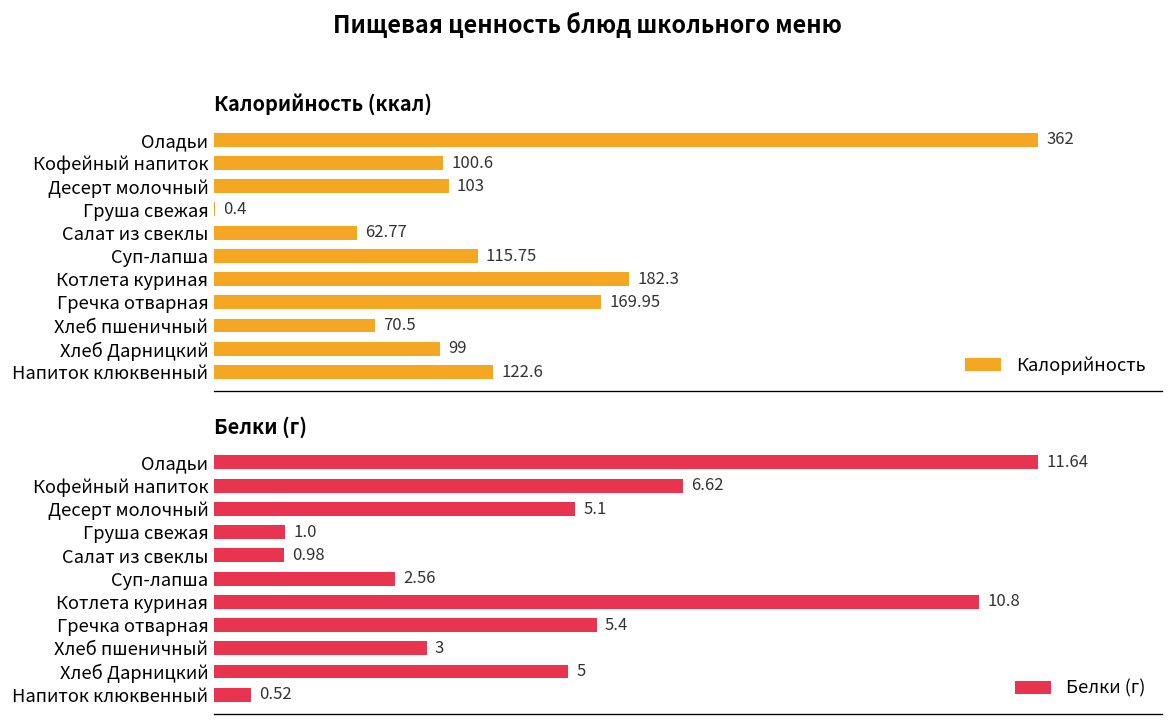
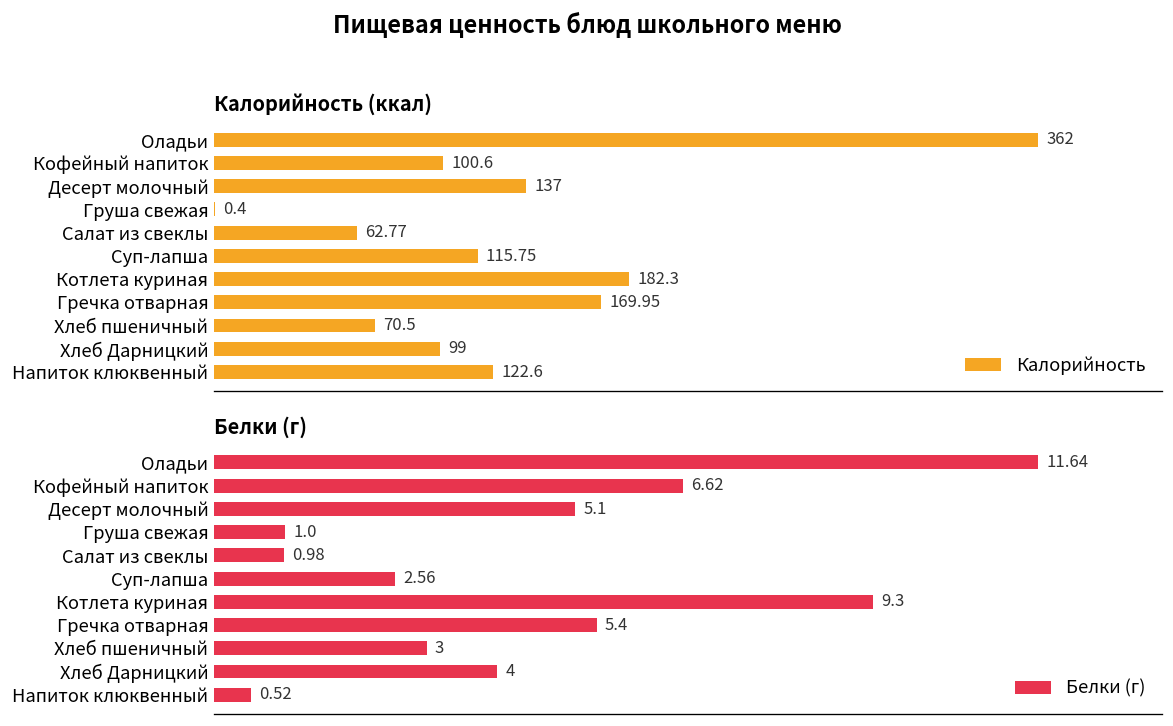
Калорийность (ккал), Десерт молочный: 103 -> 137
Белки (г), Котлета куриная: 10.8 -> 9.3
Белки (г), Хлеб Дарницкий: 5 -> 4
